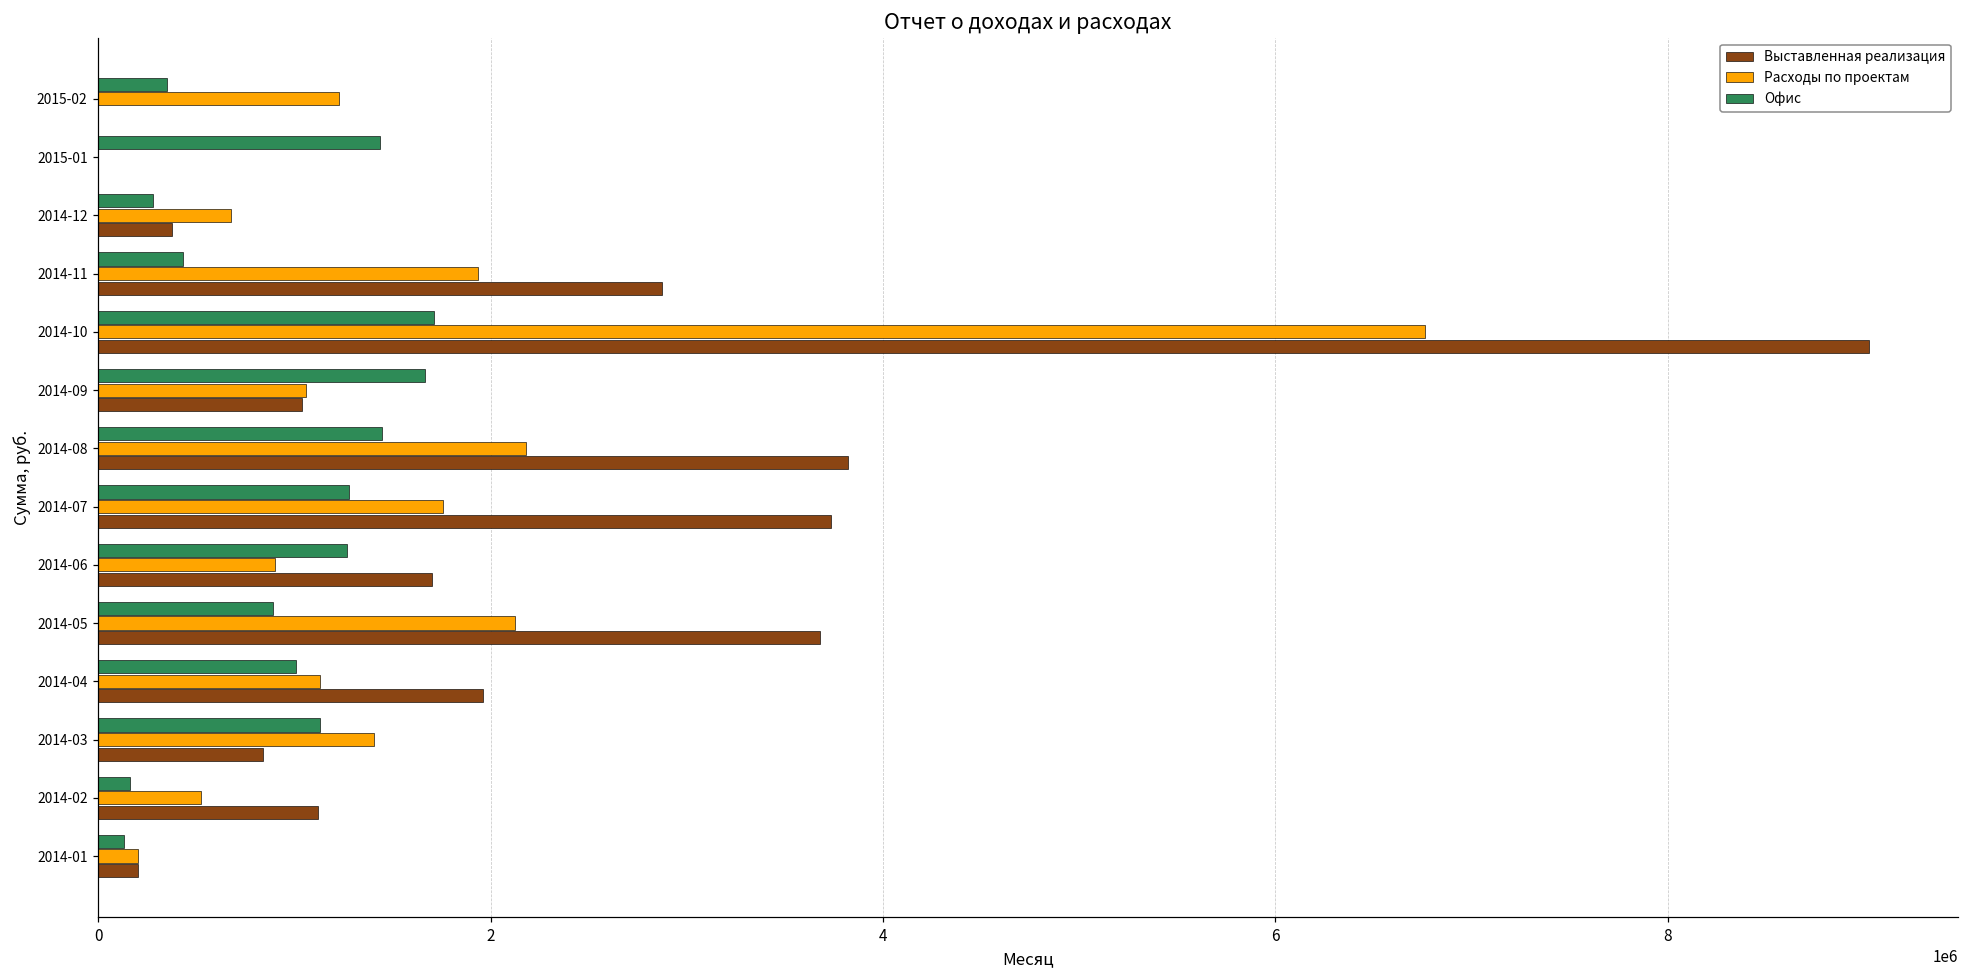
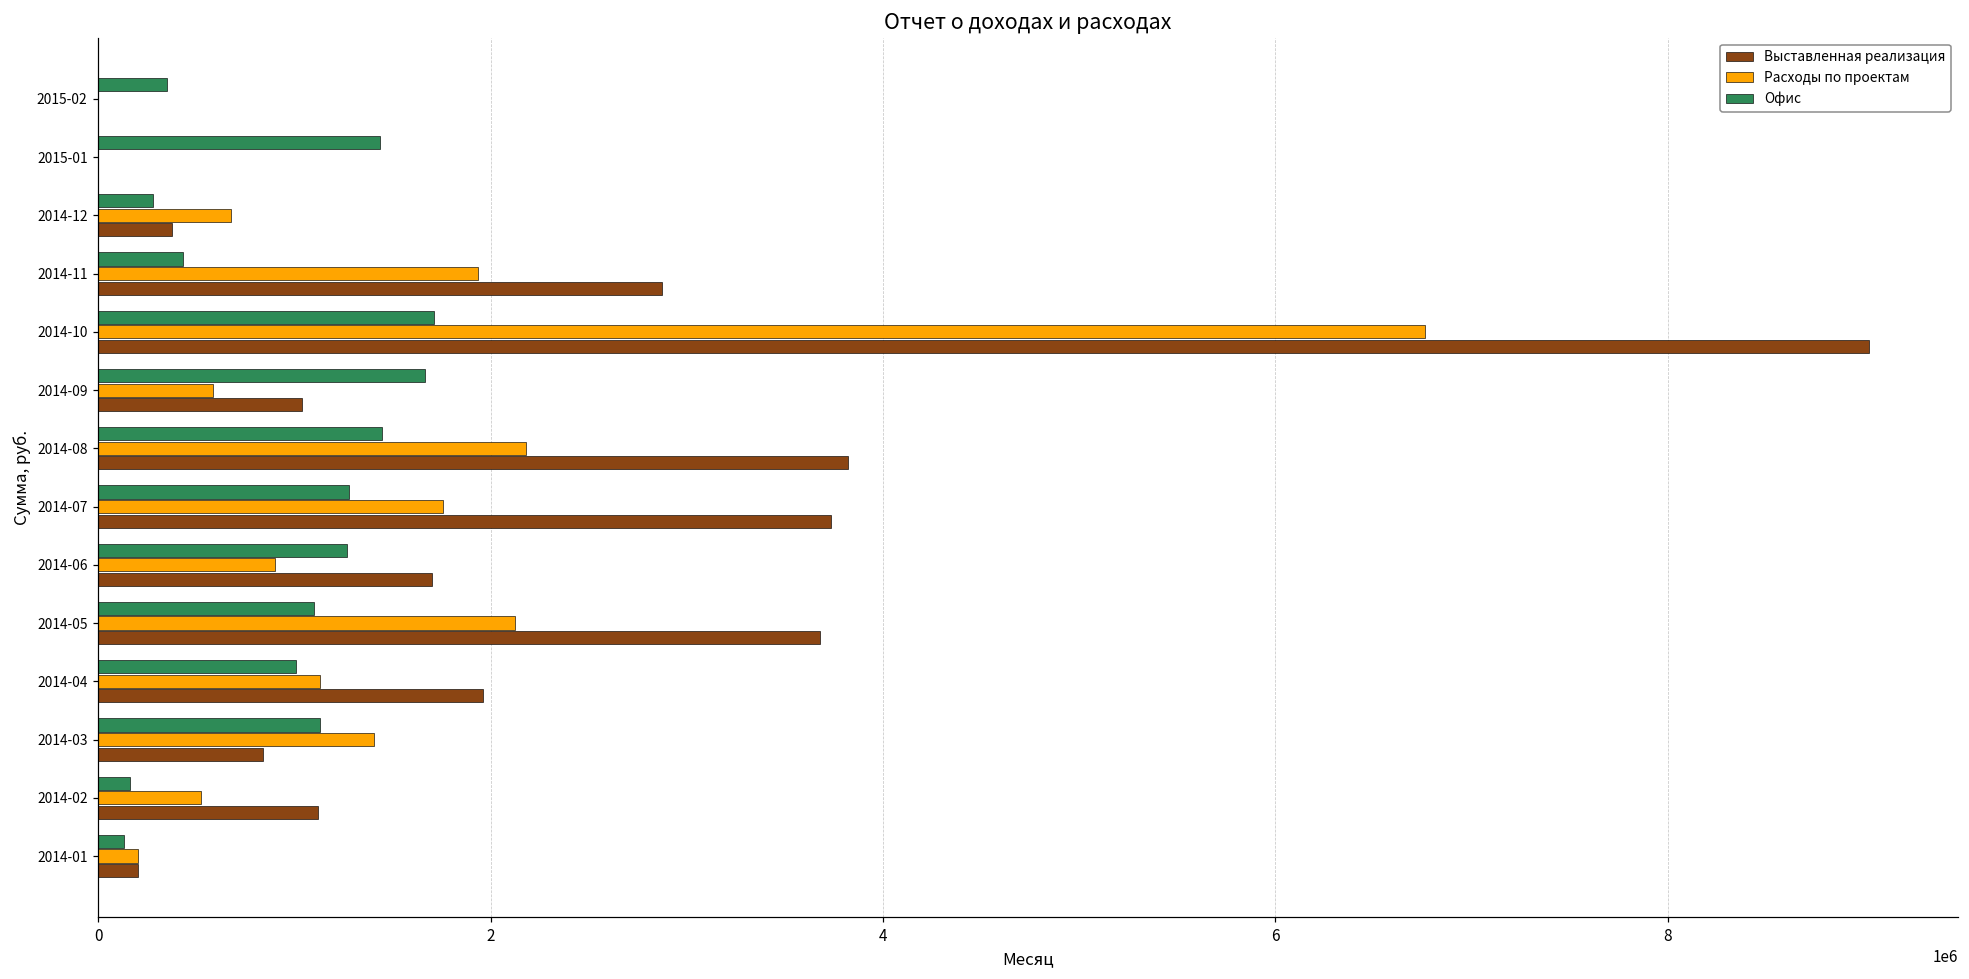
Расходы по проектам, 2015-02: 1230000 -> 0
Расходы по проектам, 2014-09: 1060000 -> 590000
Офис, 2014-05: 890000 -> 1100000
